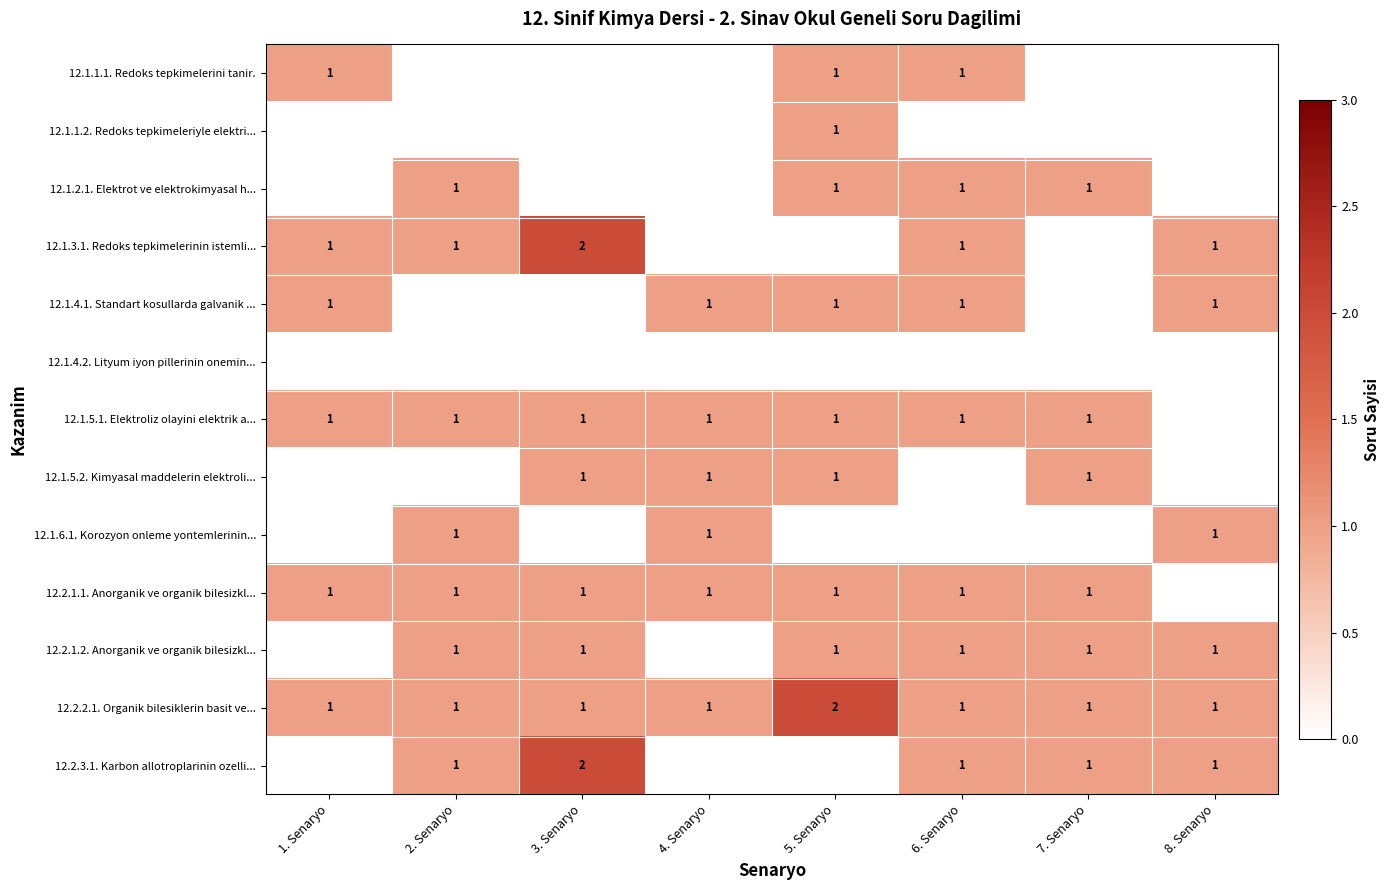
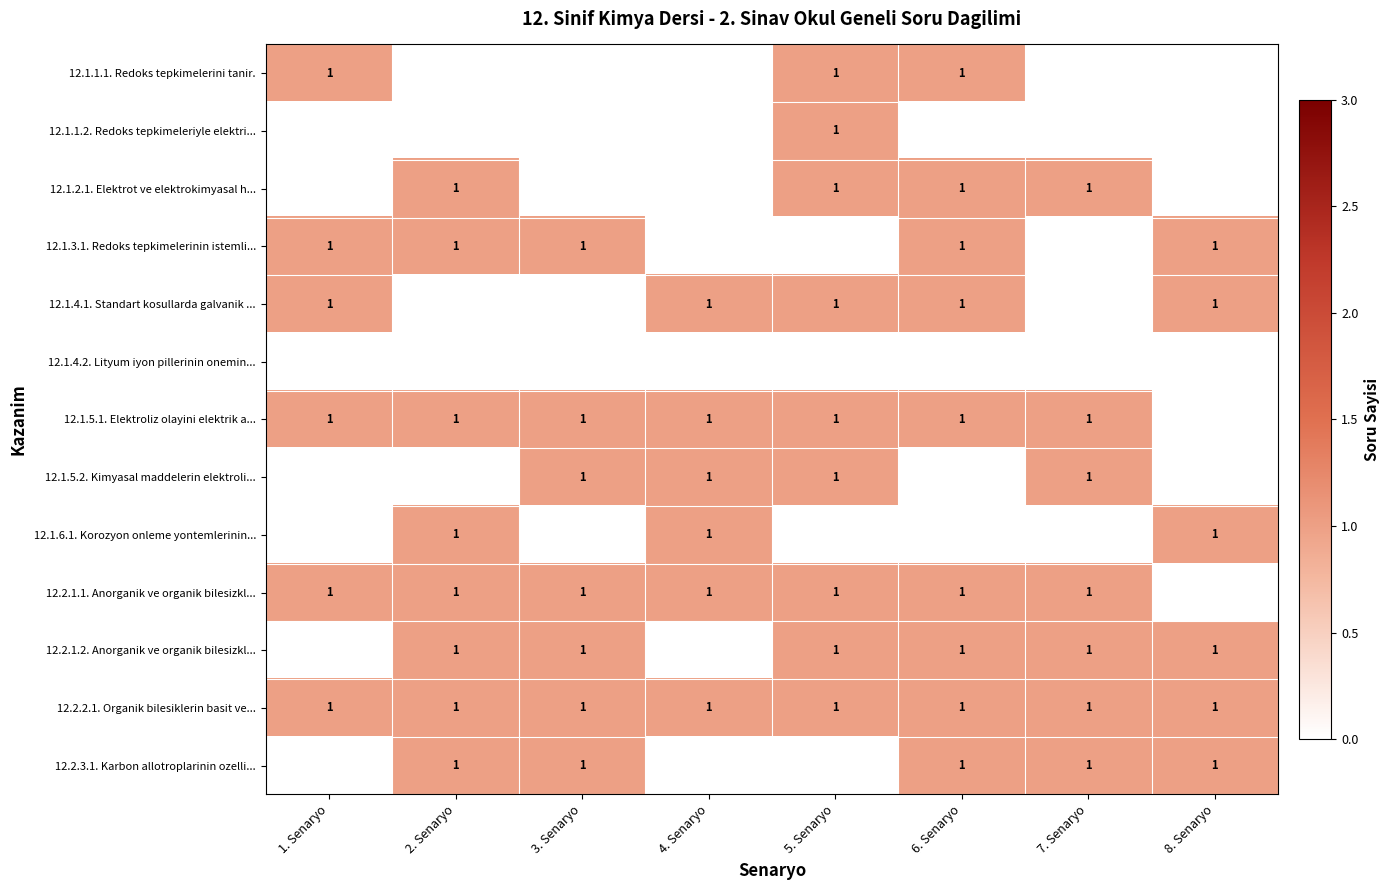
12.1.3.1. Redoks tepkimelerinin istemli..., 3. Senaryo: 2 -> 1
12.2.2.1. Organik bilesiklerin basit ve..., 5. Senaryo: 2 -> 1
12.2.3.1. Karbon allotroplarinin ozelli..., 3. Senaryo: 2 -> 1
